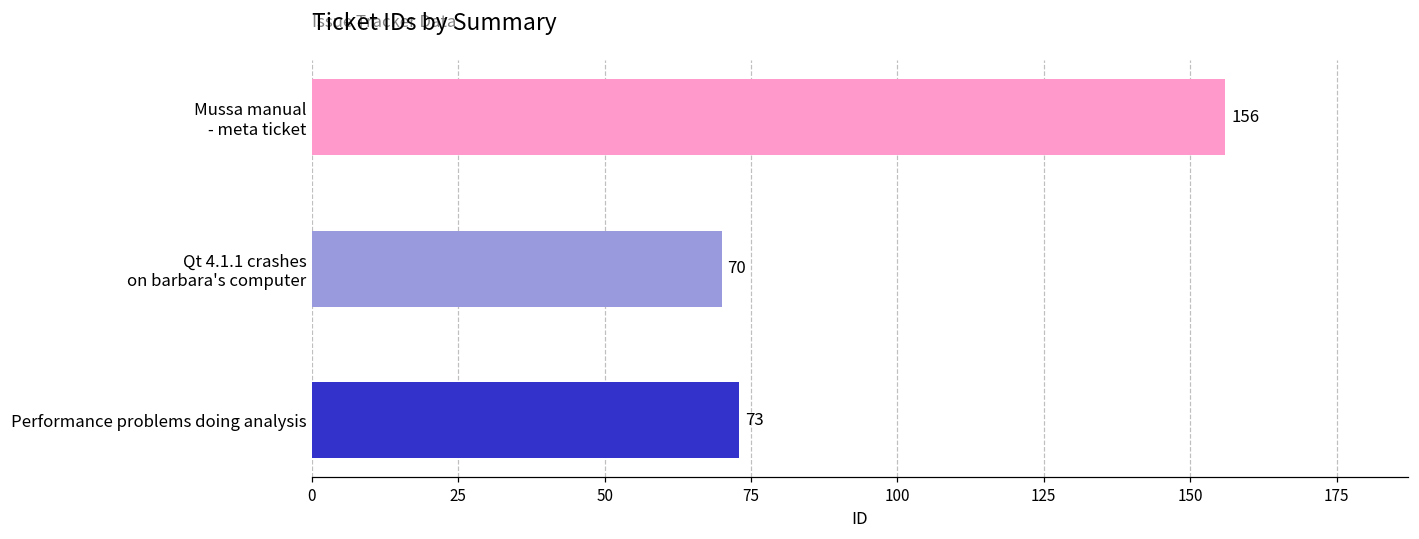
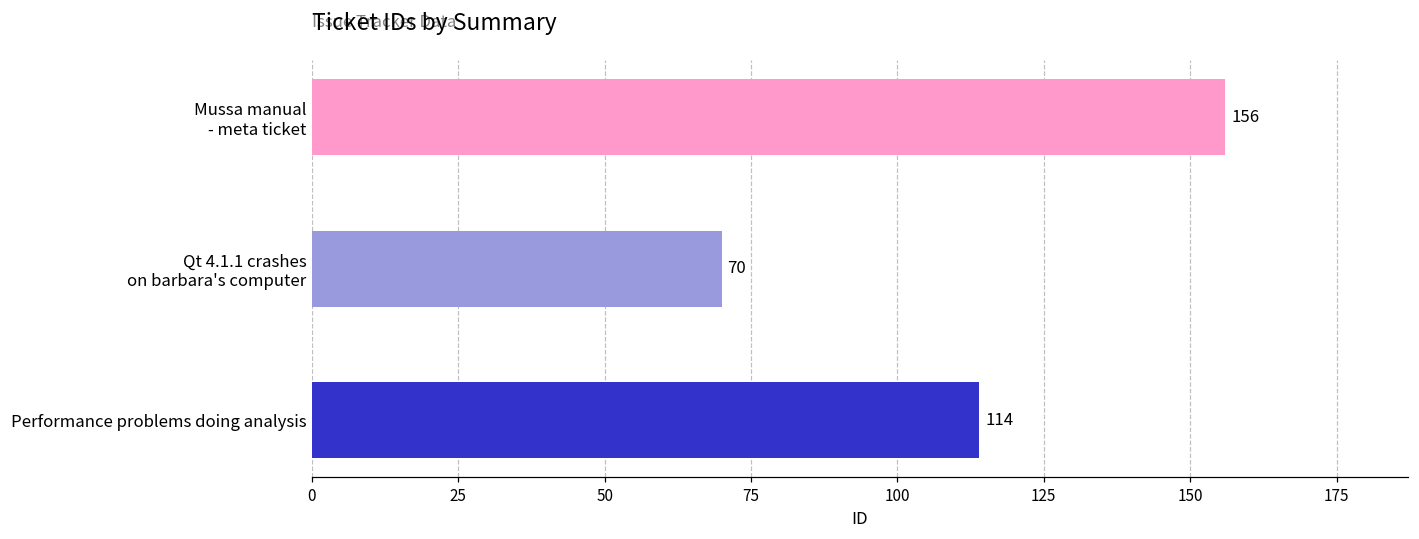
Performance problems doing analysis: 73 -> 114
